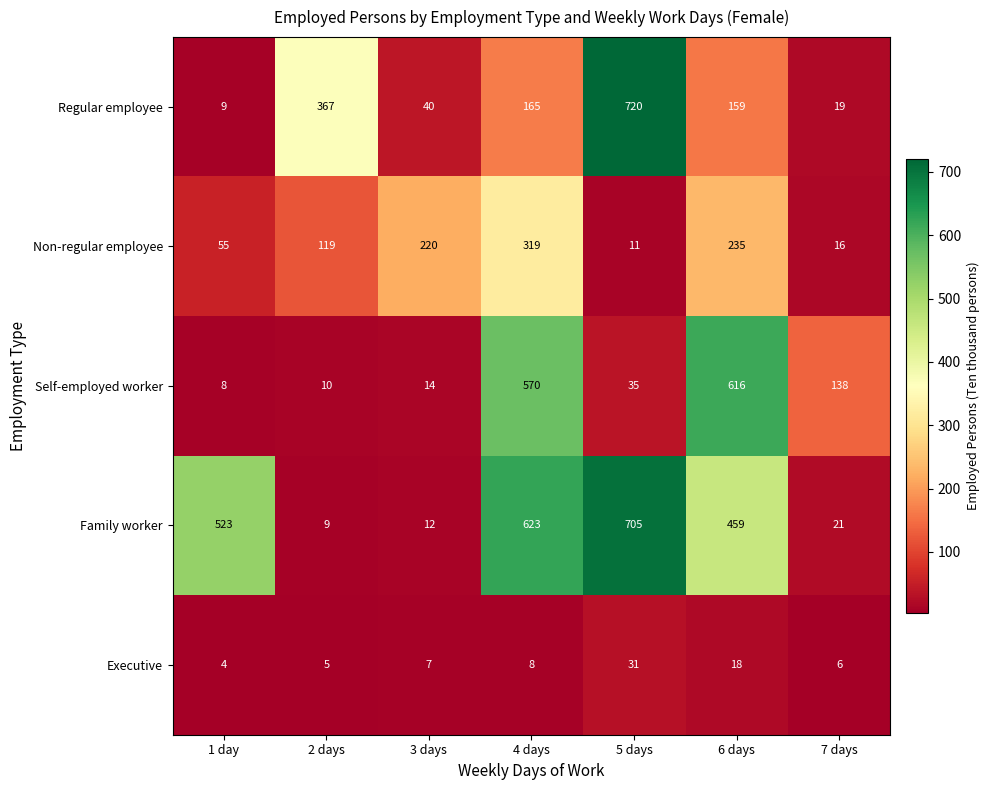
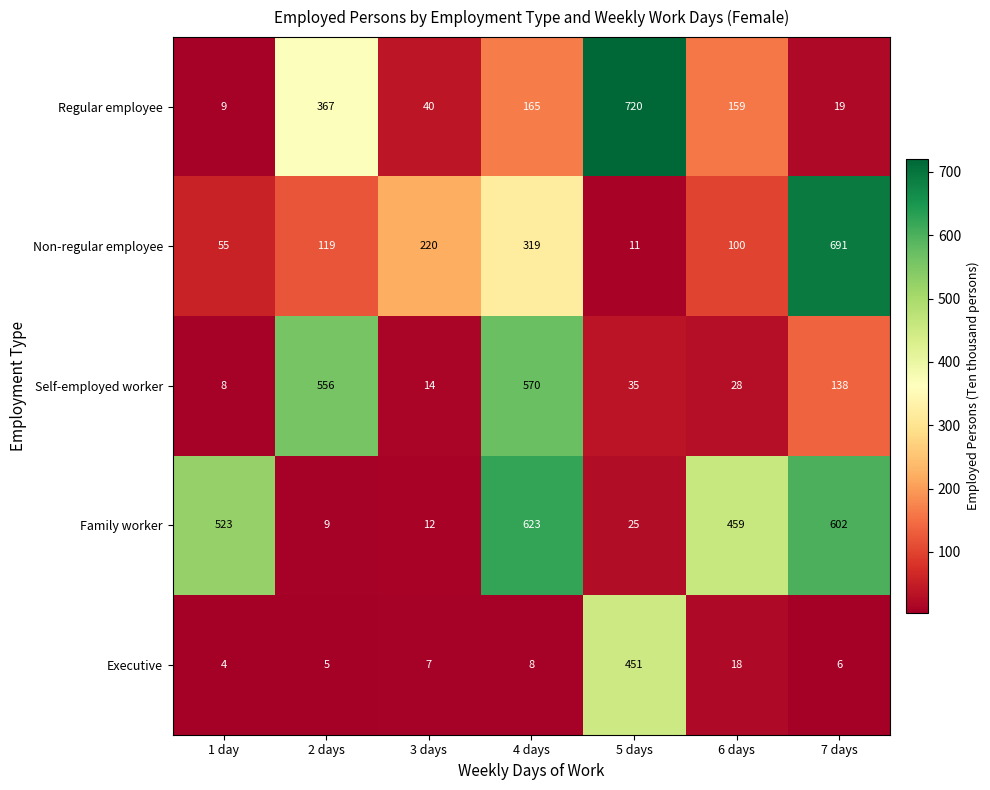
Non-regular employee, 6 days: 235 -> 100
Non-regular employee, 7 days: 16 -> 691
Self-employed worker, 2 days: 10 -> 556
Self-employed worker, 6 days: 616 -> 28
Family worker, 5 days: 705 -> 25
Family worker, 7 days: 21 -> 602
Executive, 5 days: 31 -> 451
